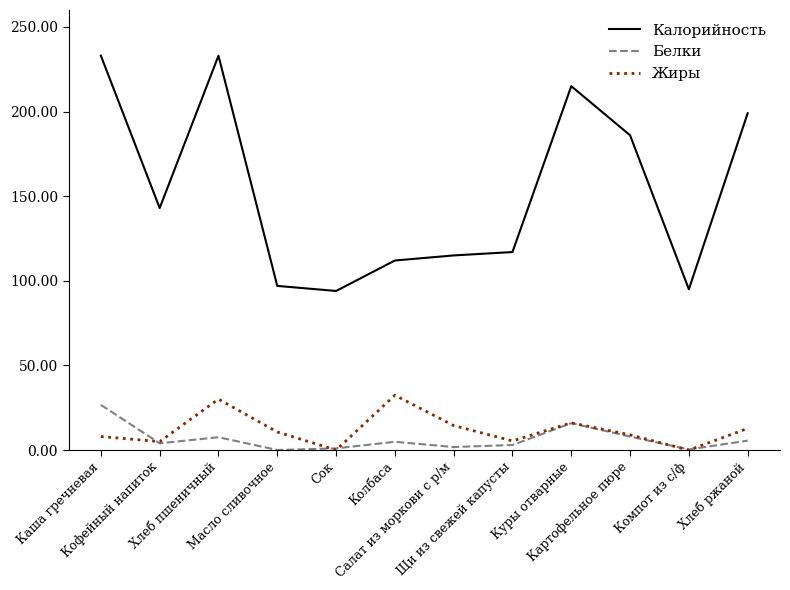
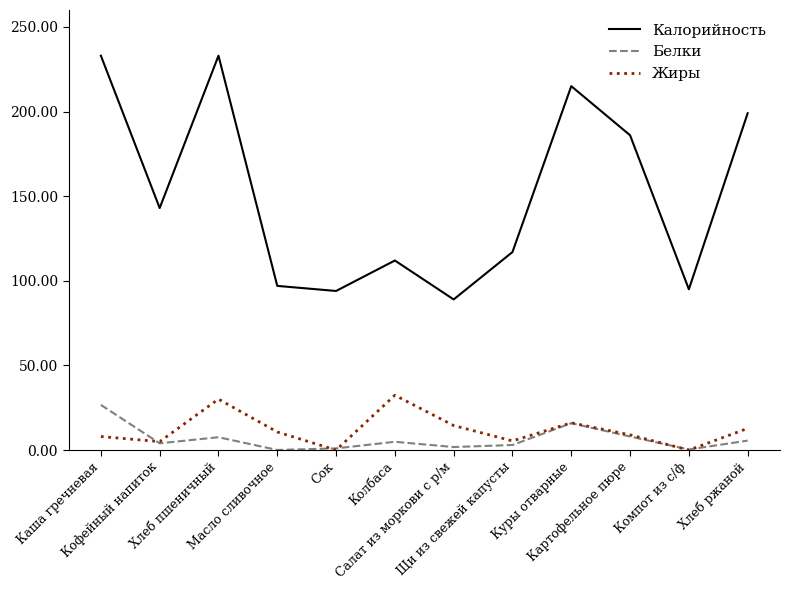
Калорийность, Салат из моркови с р/м: 115 -> 89
